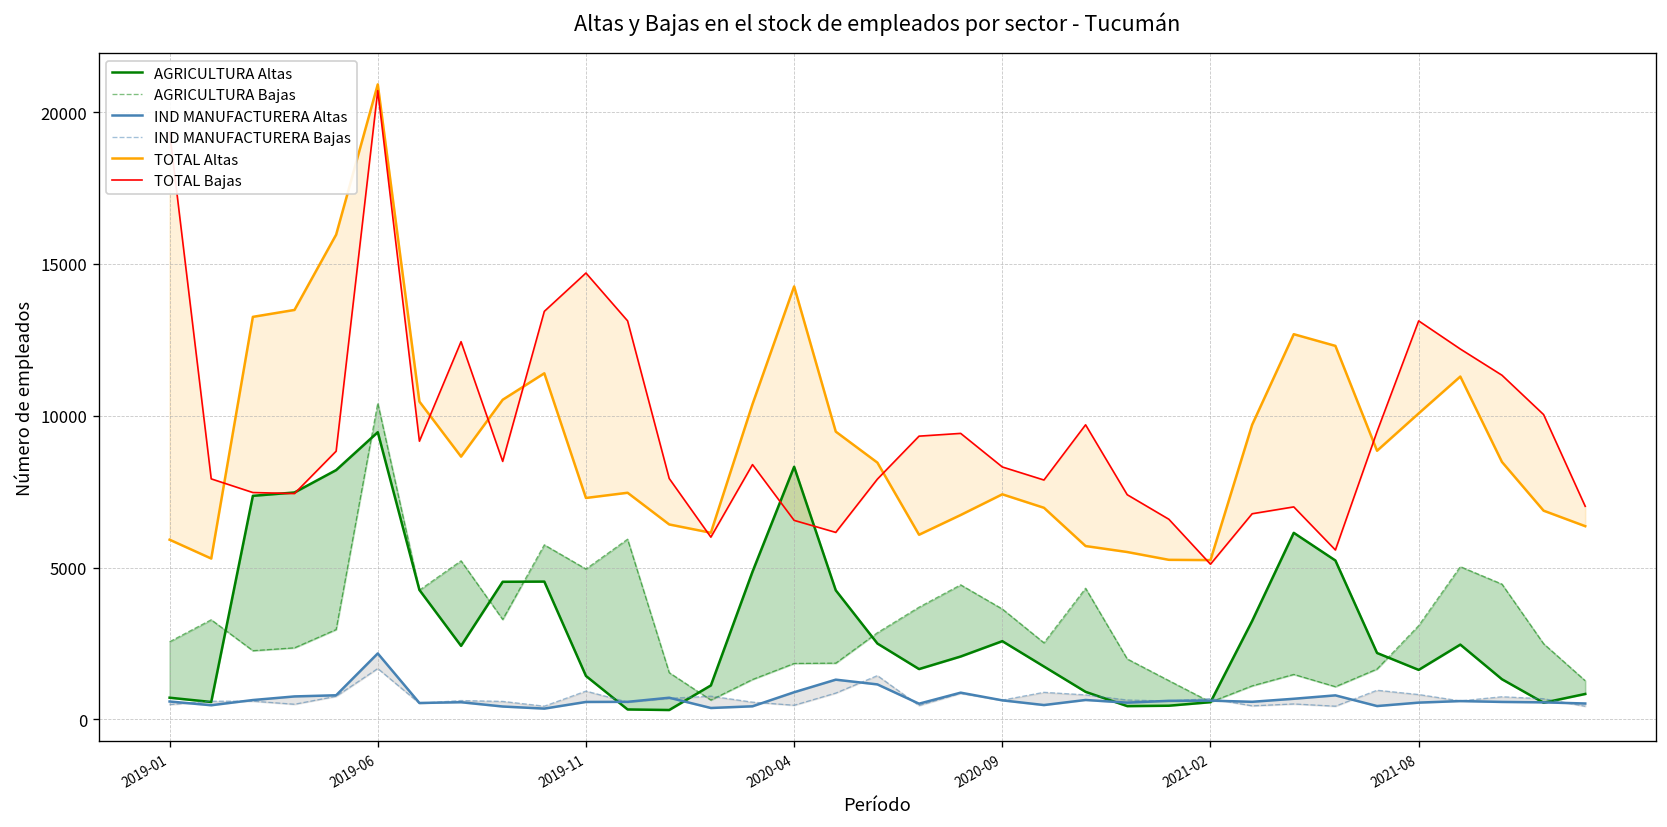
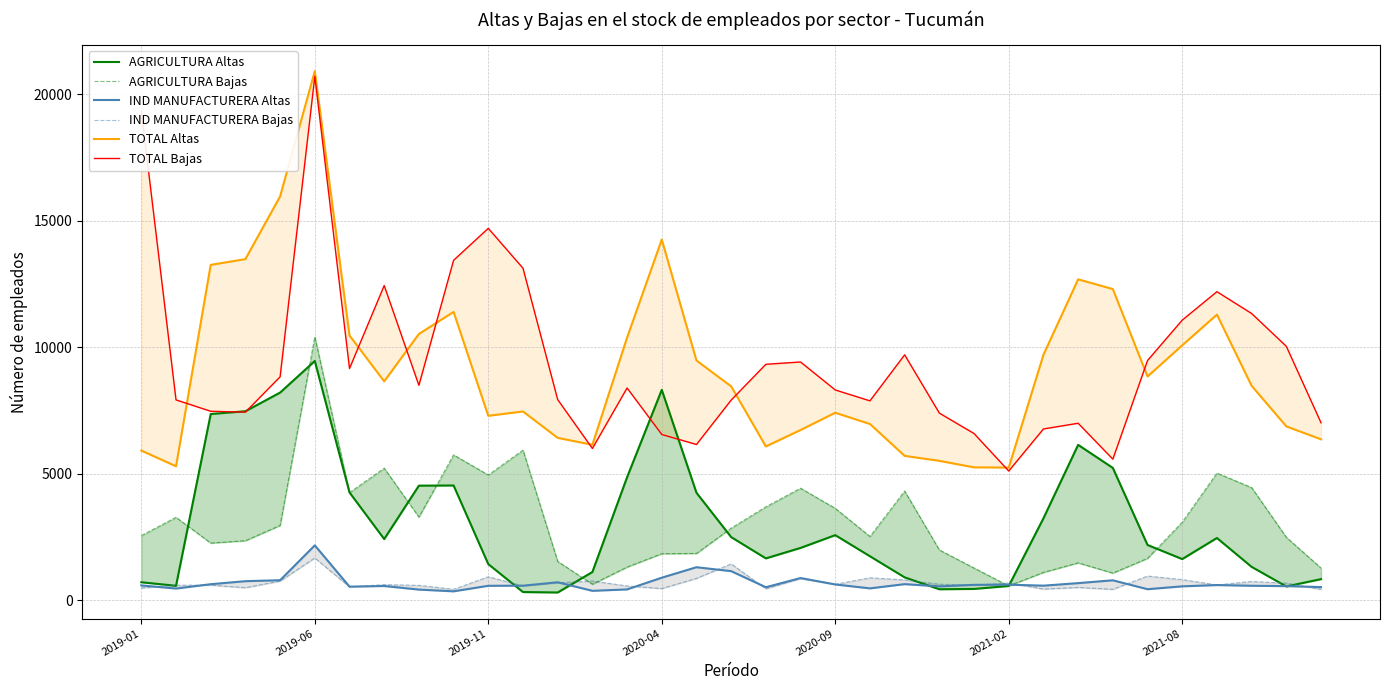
TOTAL Bajas, 2021-08: 13100 -> 11100
